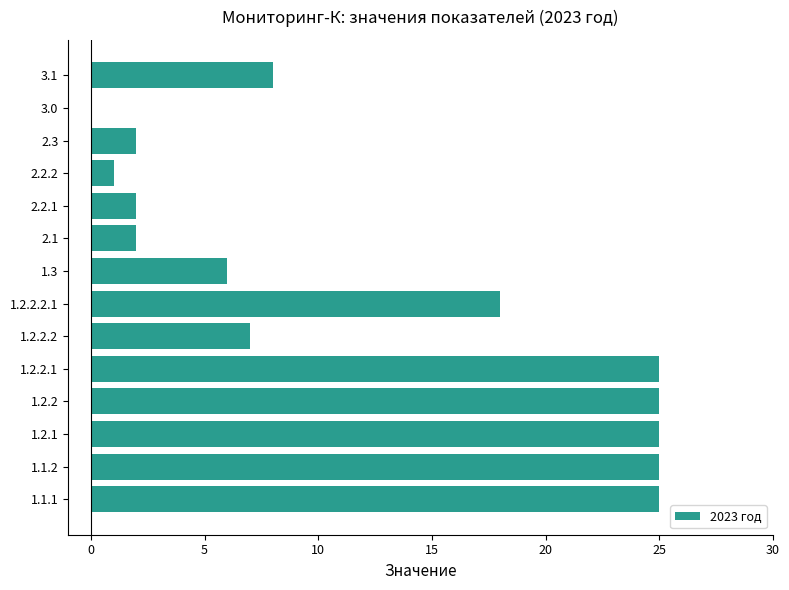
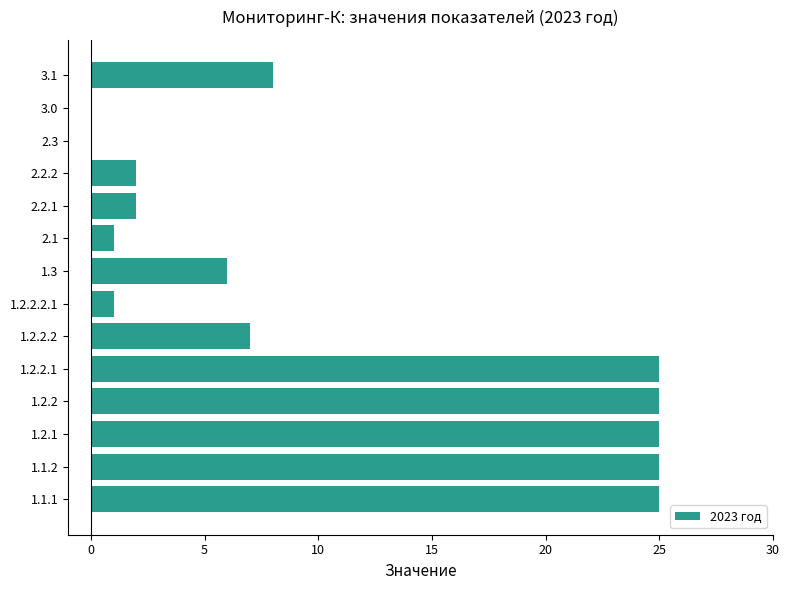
2.3: 2 -> 0
2.2.2: 1 -> 2
2.1: 2 -> 1
1.2.2.2.1: 18 -> 1
